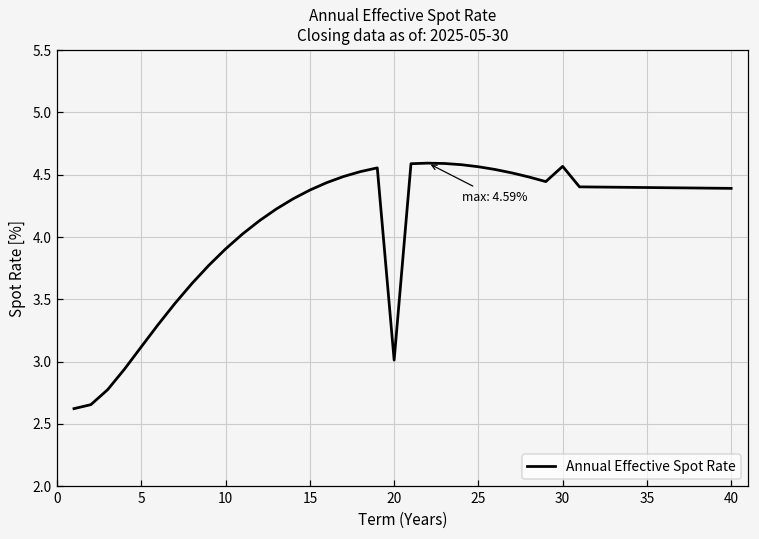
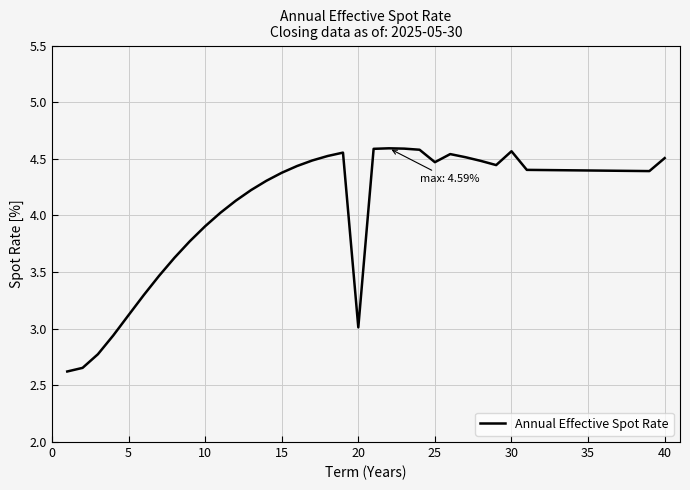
25: 4.56 -> 4.47
40: 4.39 -> 4.51
